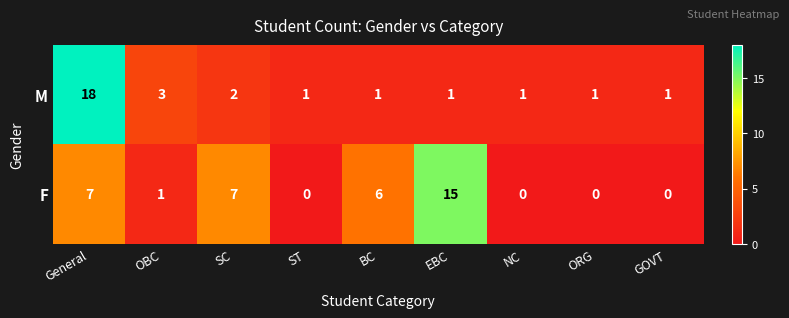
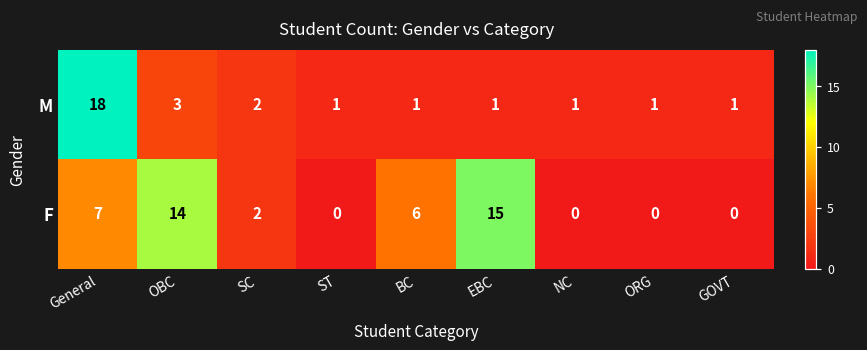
F, OBC: 1 -> 14
F, SC: 7 -> 2
